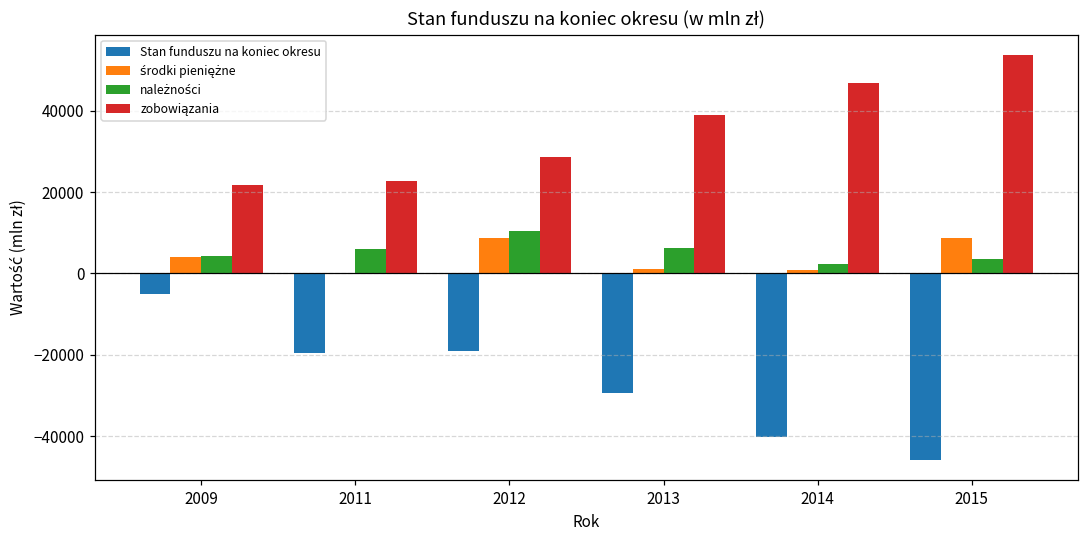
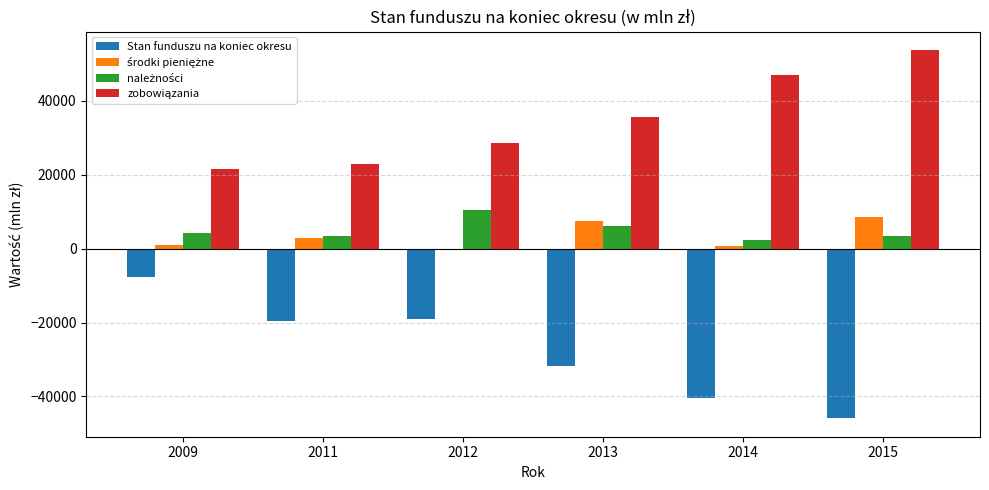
Stan funduszu na koniec okresu, 2009: -5000 -> -8000
środki pieniężne, 2009: 4000 -> 1000
środki pieniężne, 2011: 0 -> 3000
należności, 2011: 6000 -> 3000
środki pieniężne, 2012: 9000 -> 0
Stan funduszu na koniec okresu, 2013: -29000 -> -32000
środki pieniężne, 2013: 1000 -> 7000
zobowiązania, 2013: 39000 -> 36000
